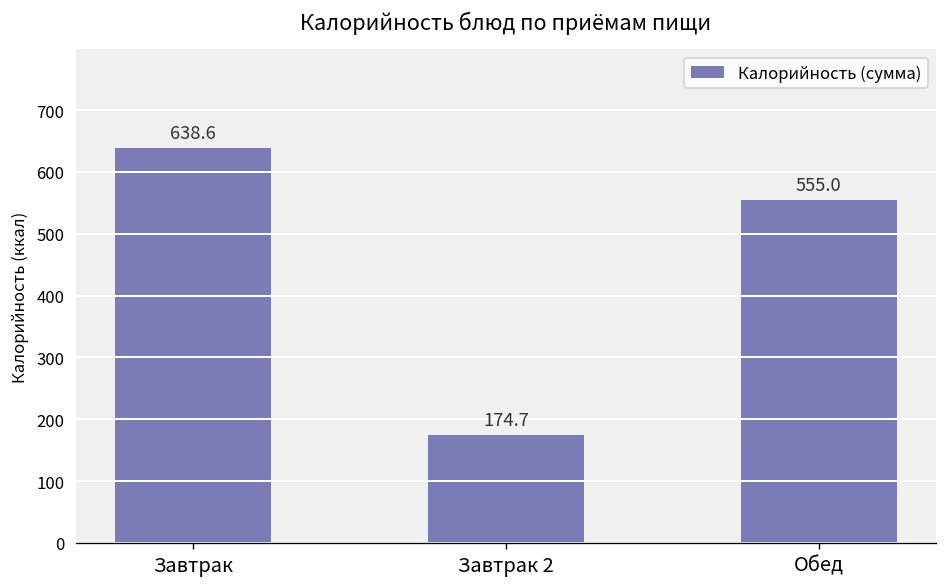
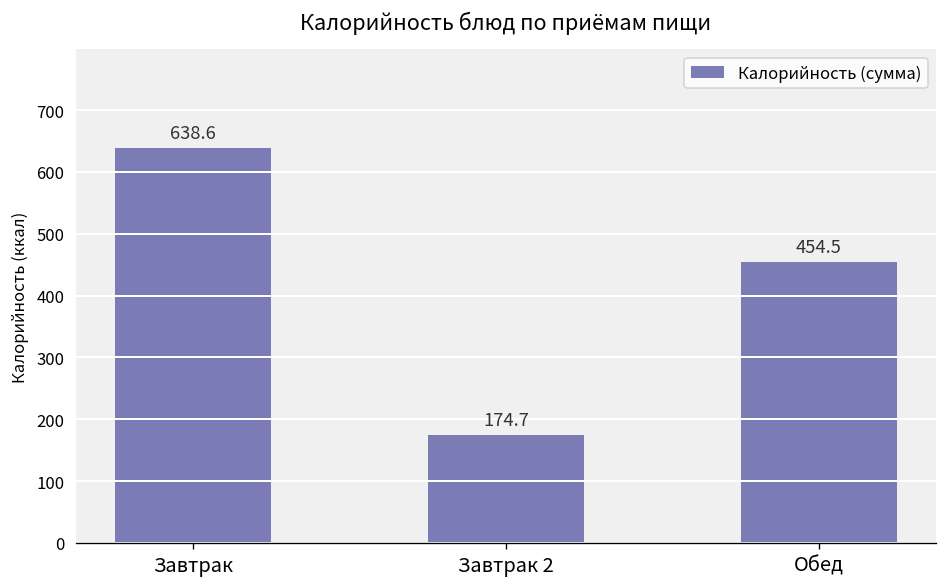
Обед: 555.0 -> 454.5
